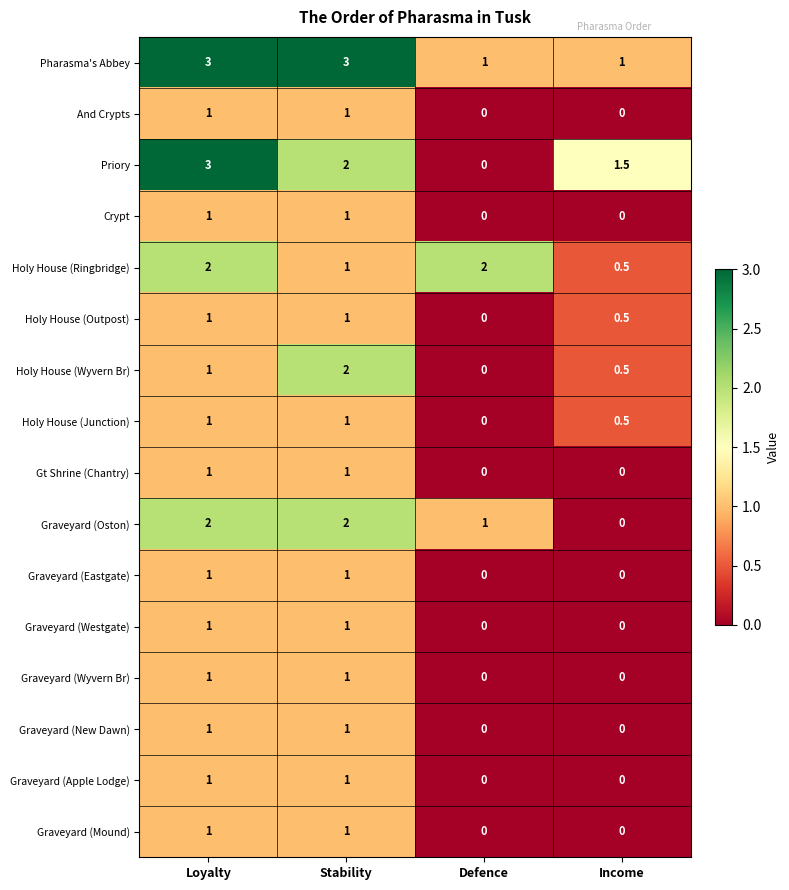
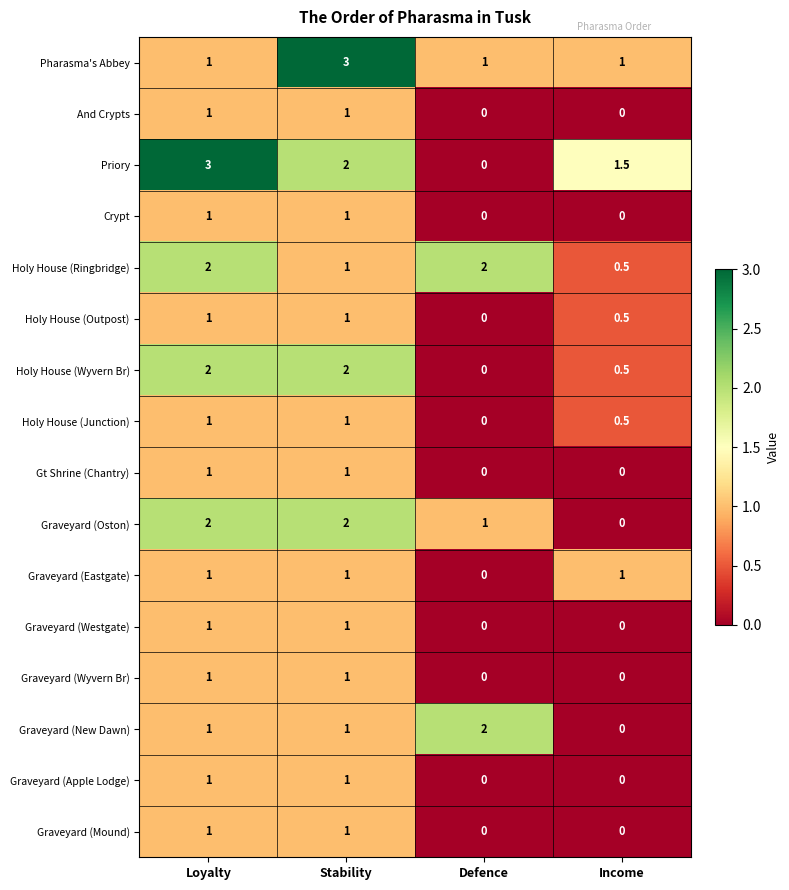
Pharasma's Abbey, Loyalty: 3 -> 1
Holy House (Wyvern Br), Loyalty: 1 -> 2
Graveyard (Eastgate), Income: 0 -> 1
Graveyard (New Dawn), Defence: 0 -> 2
